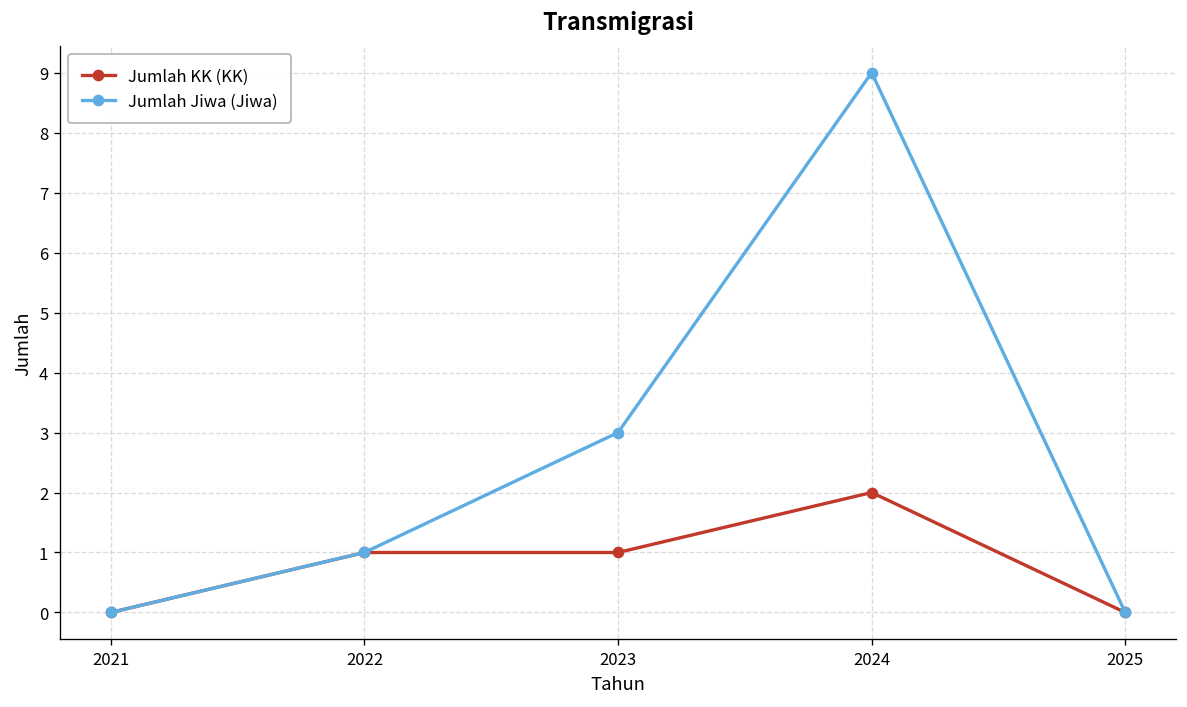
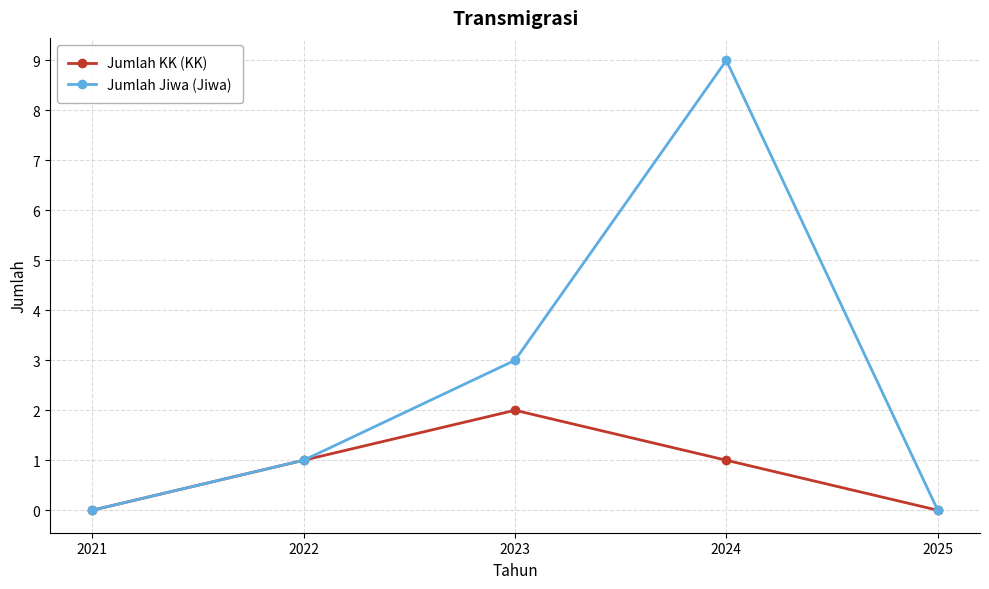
Jumlah KK (KK), 2023: 1 -> 2
Jumlah KK (KK), 2024: 2 -> 1
